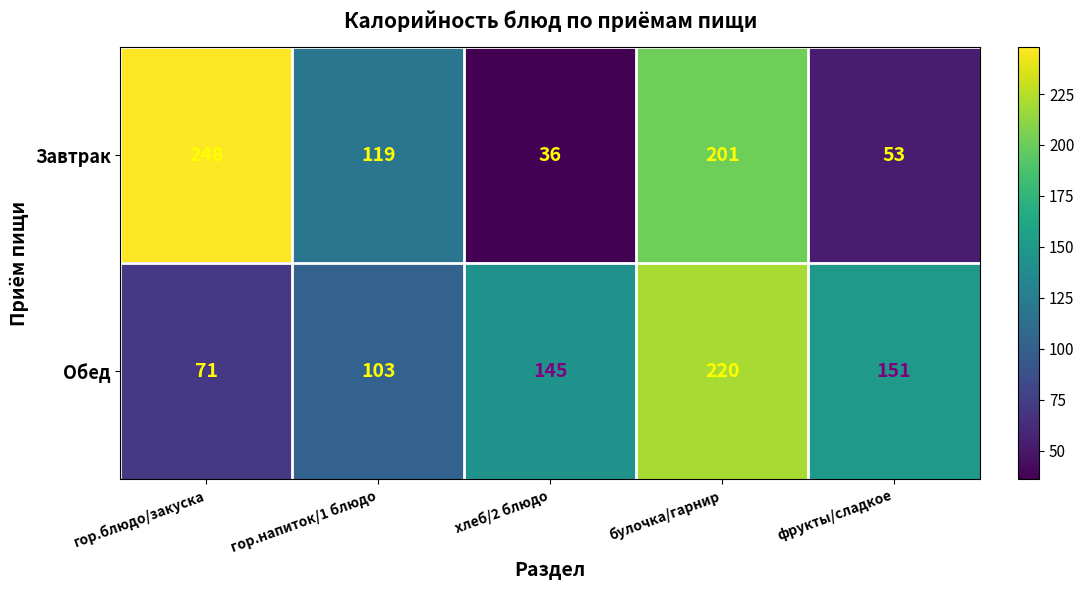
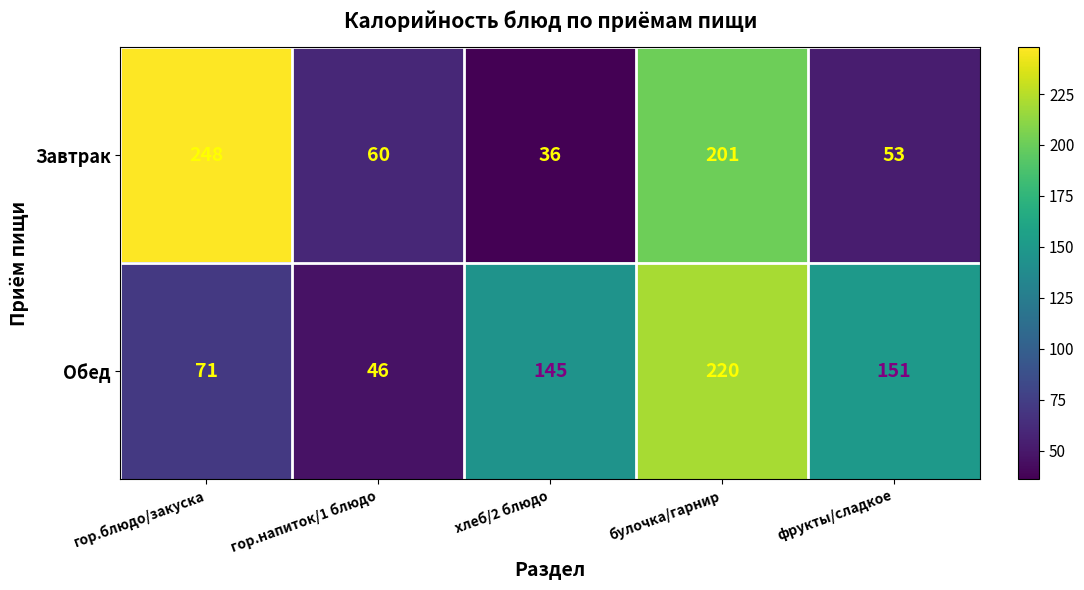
Завтрак, гор.напиток/1 блюдо: 119 -> 60
Обед, гор.напиток/1 блюдо: 103 -> 46
